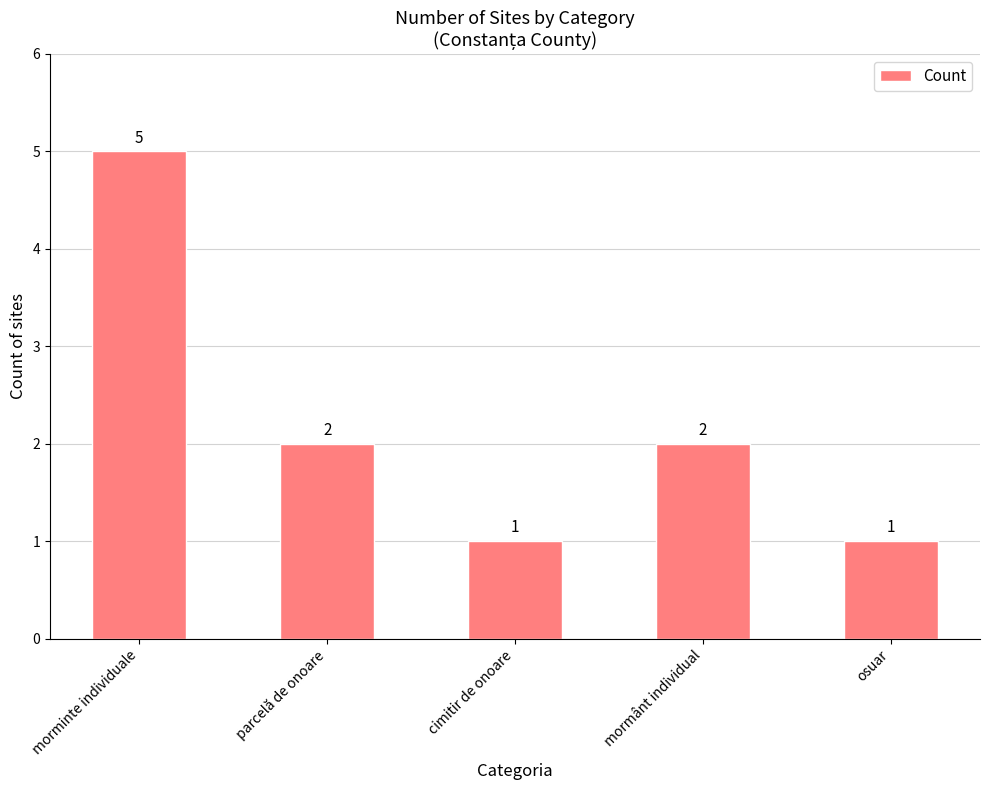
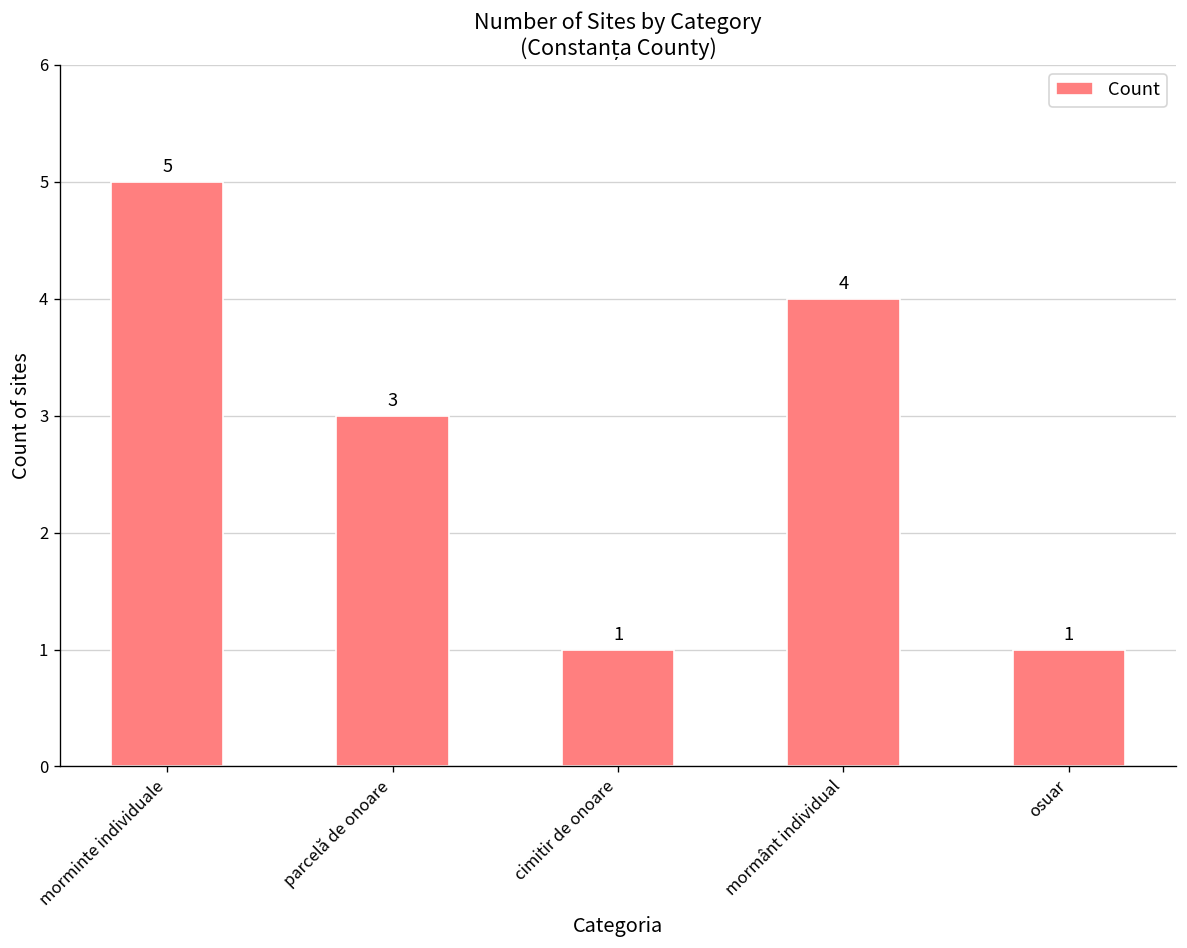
parcelă de onoare: 2 -> 3
mormânt individual: 2 -> 4
